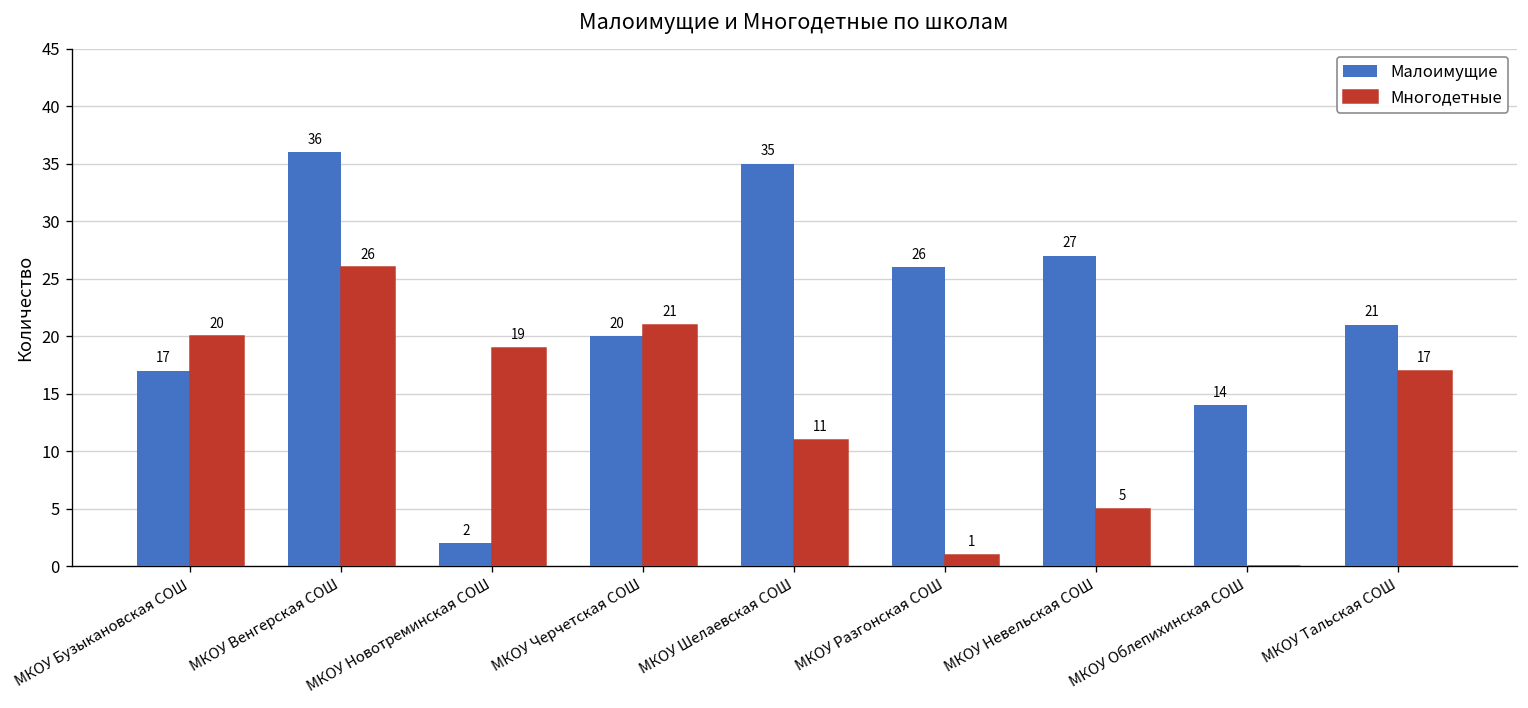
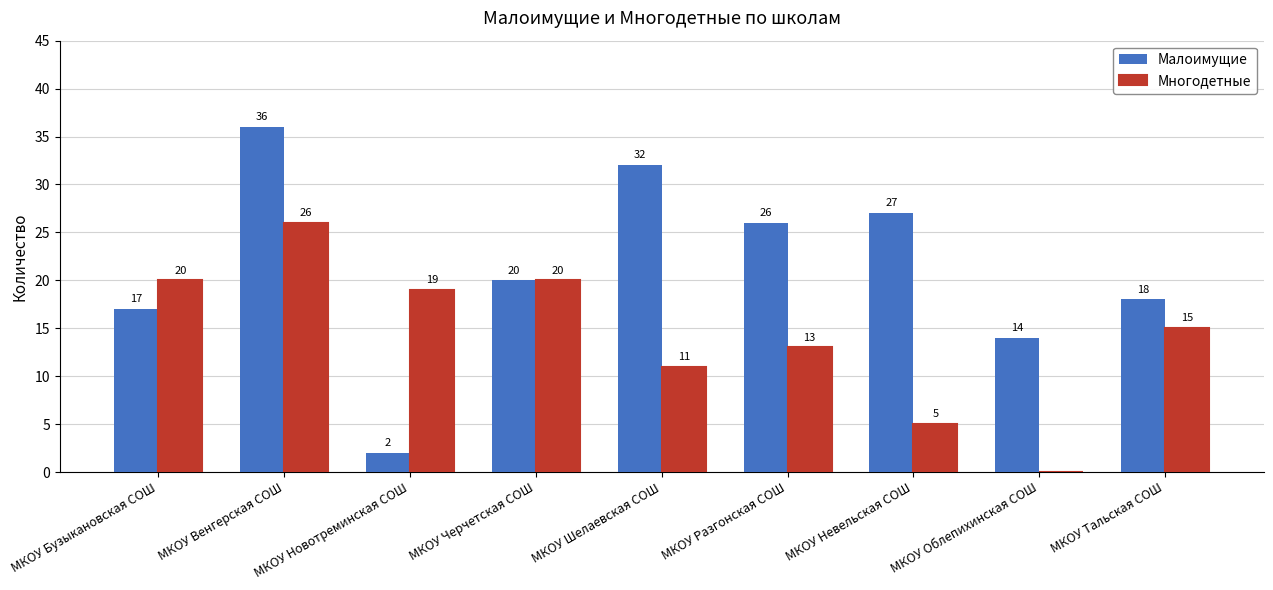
Многодетные, МКОУ Черчетская СОШ: 21 -> 20
Малоимущие, МКОУ Шелаевская СОШ: 35 -> 32
Многодетные, МКОУ Разгонская СОШ: 1 -> 13
Малоимущие, МКОУ Тальская СОШ: 21 -> 18
Многодетные, МКОУ Тальская СОШ: 17 -> 15
